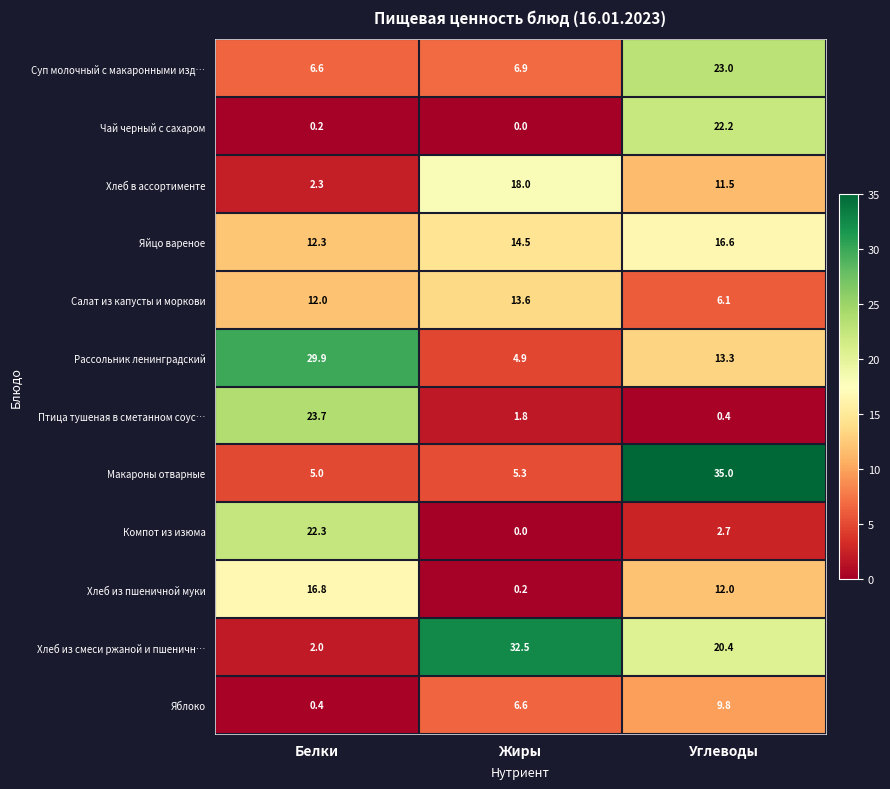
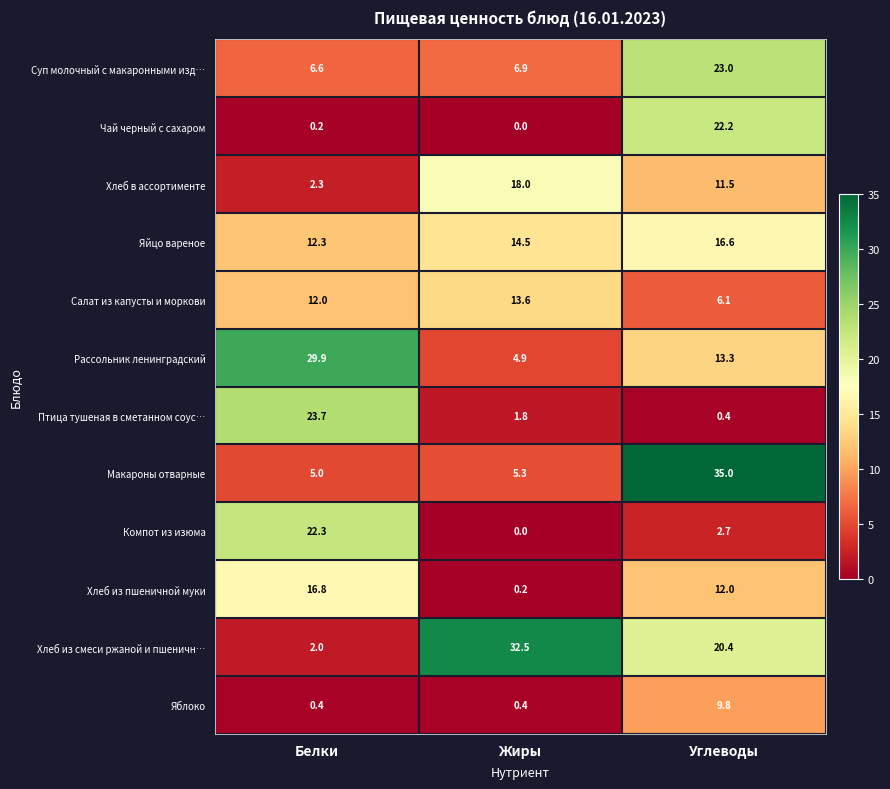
Яблоко, Жиры: 6.6 -> 0.4
